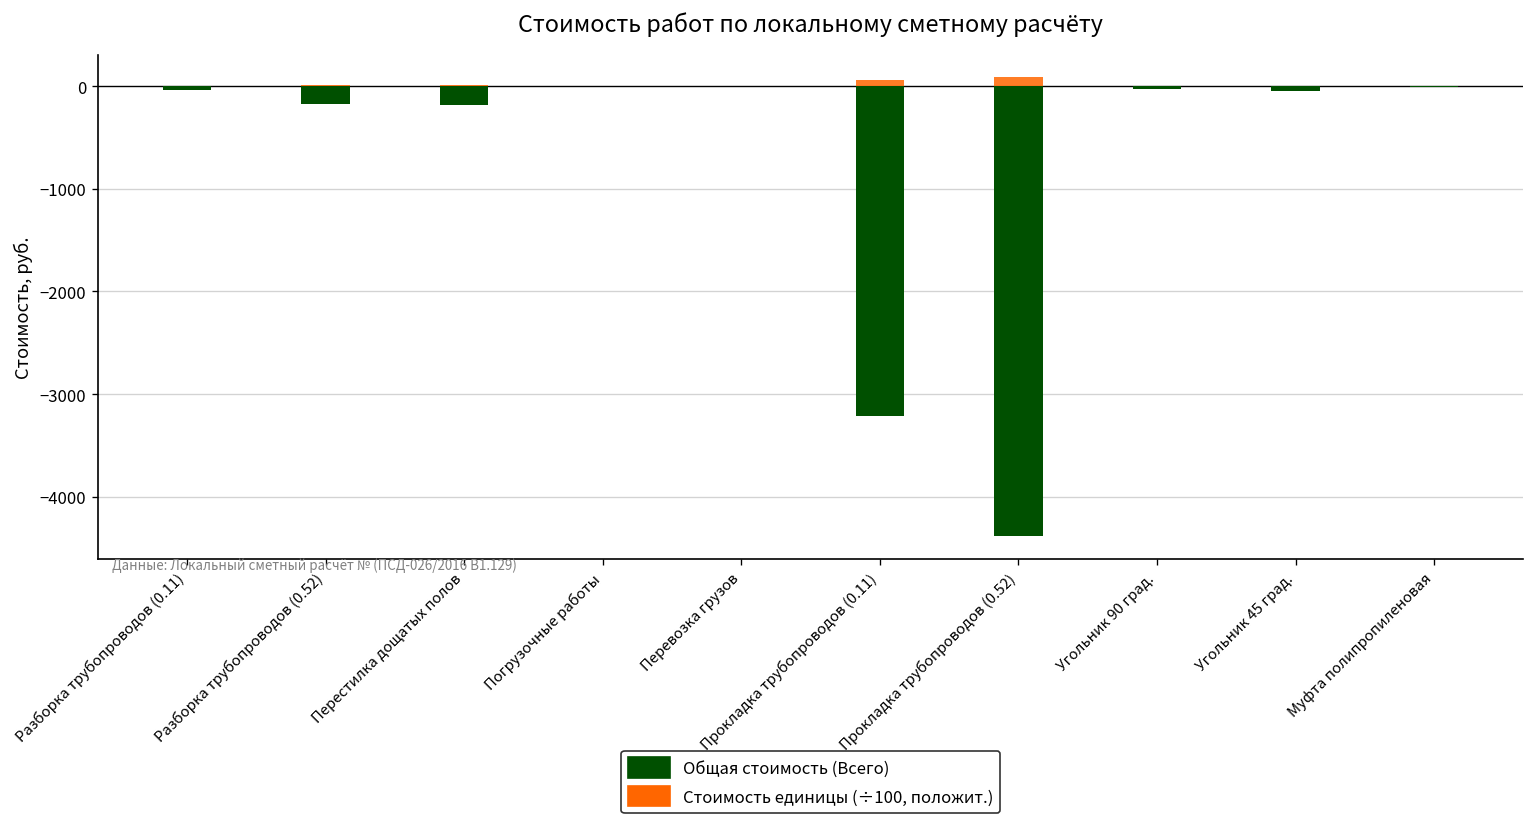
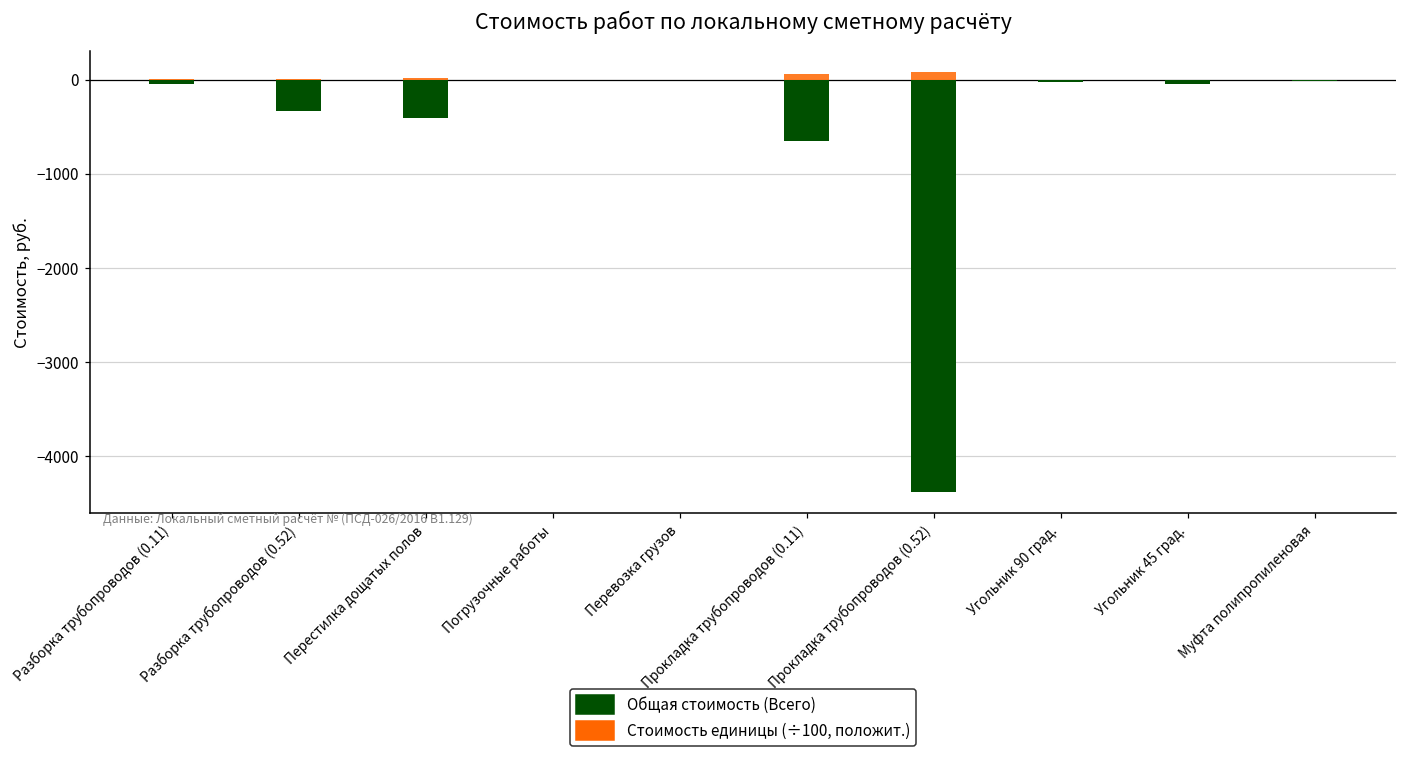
Общая стоимость (Всего), Разборка трубопроводов (0.52): -200 -> -300
Общая стоимость (Всего), Перестилка дощатых полов: -200 -> -400
Общая стоимость (Всего), Прокладка трубопроводов (0.11): -3200 -> -600
